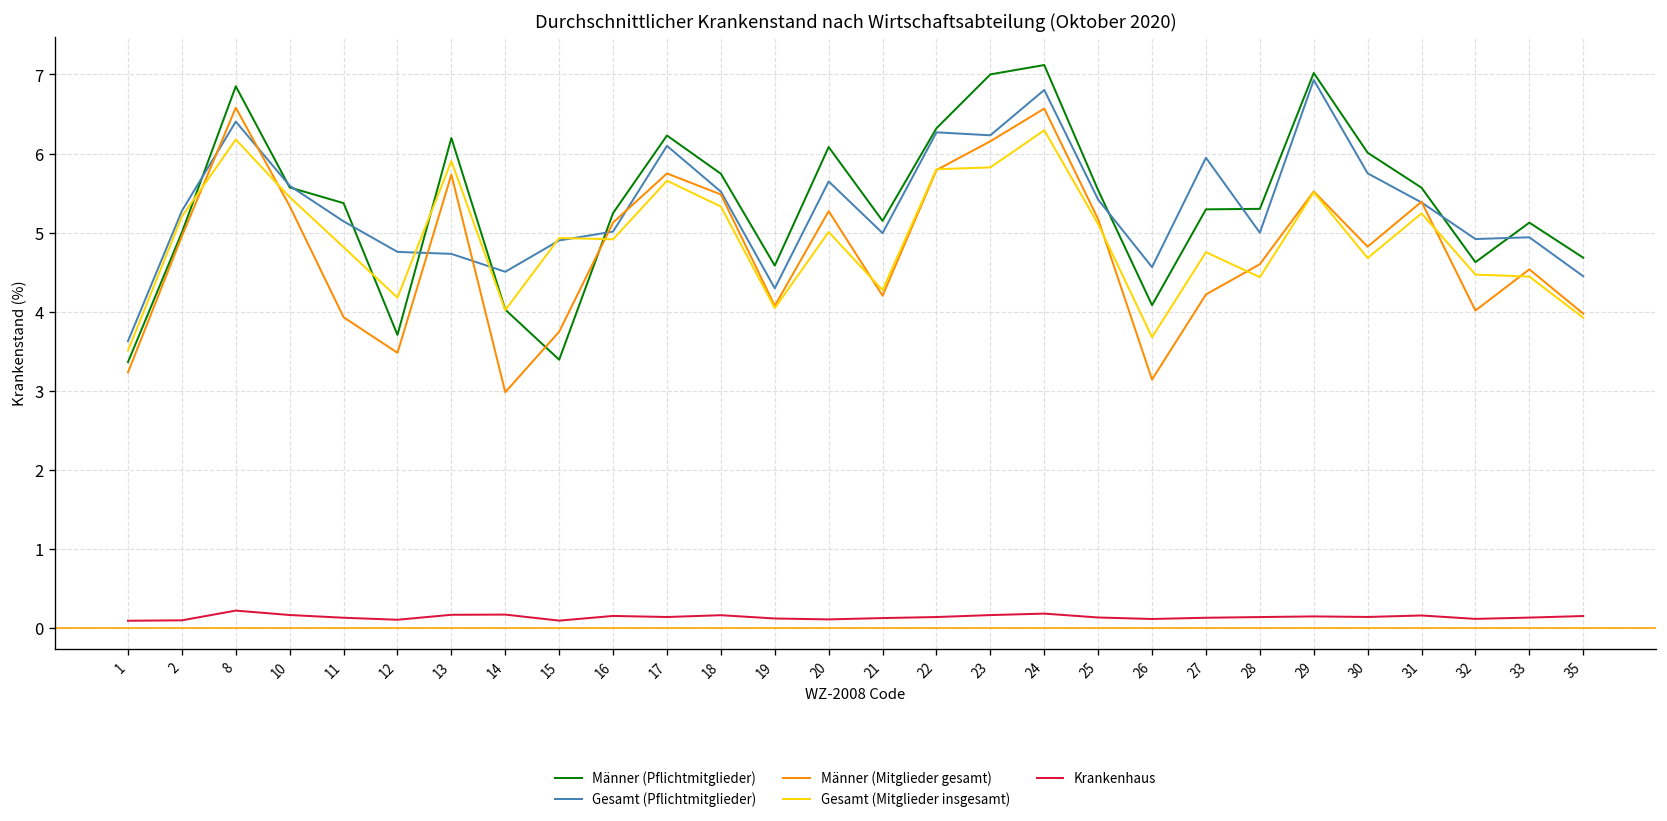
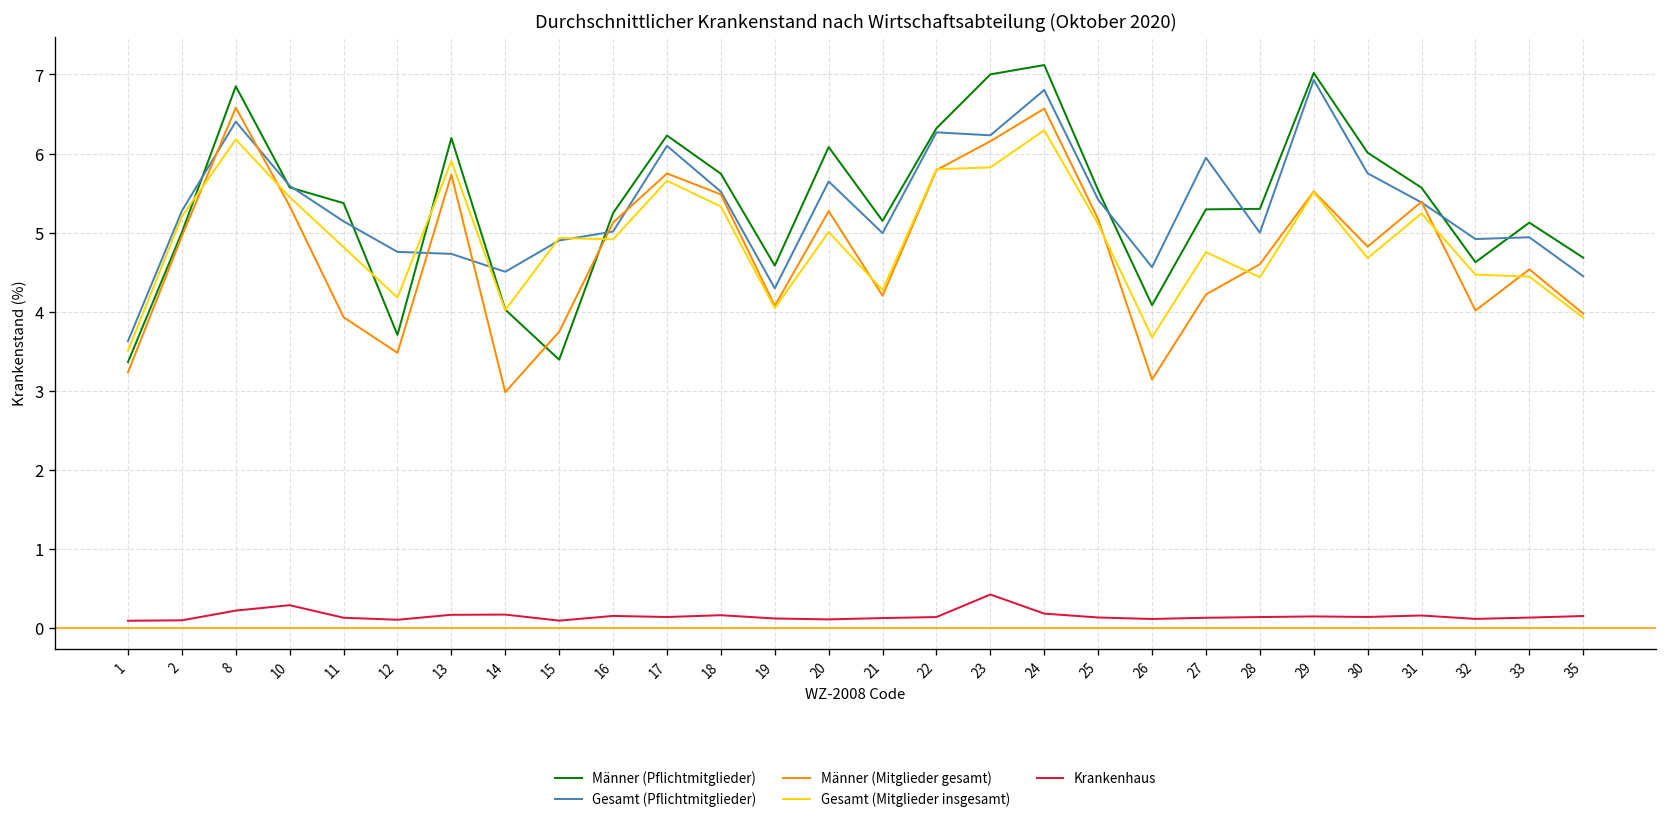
Krankenhaus, 10: 0.2 -> 0.3
Krankenhaus, 23: 0.2 -> 0.4
